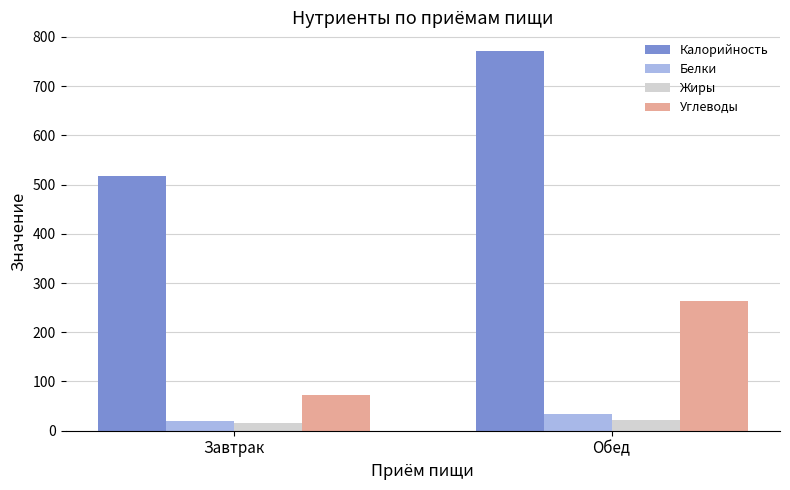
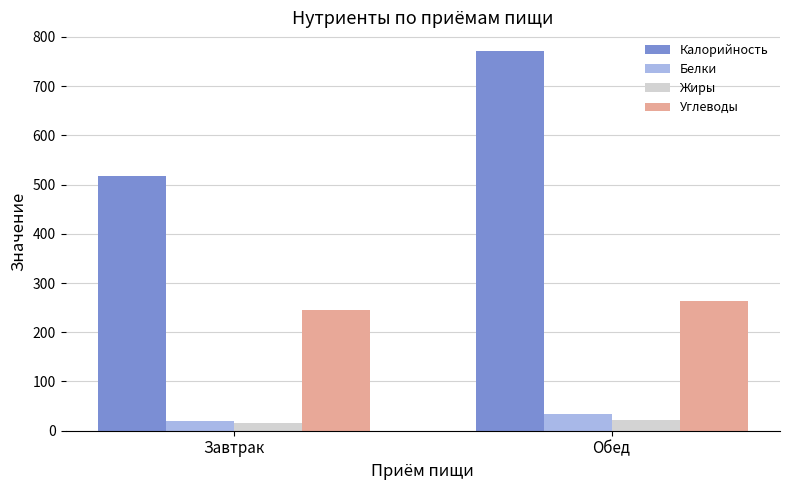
Углеводы, Завтрак: 70 -> 250
